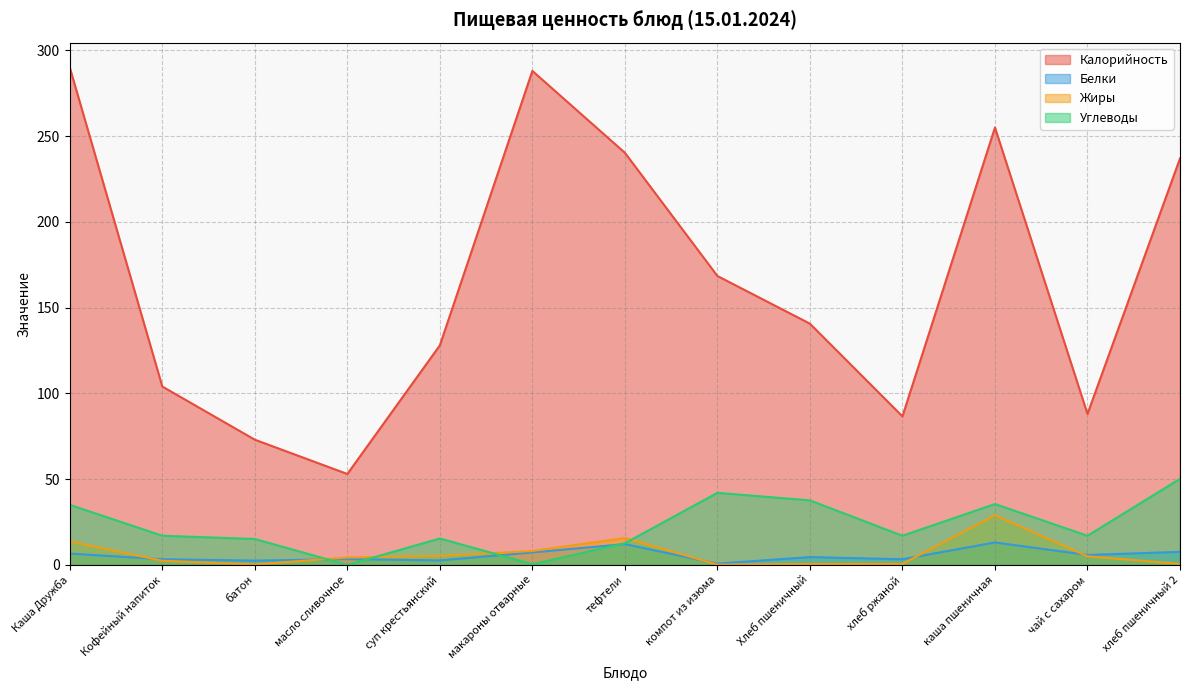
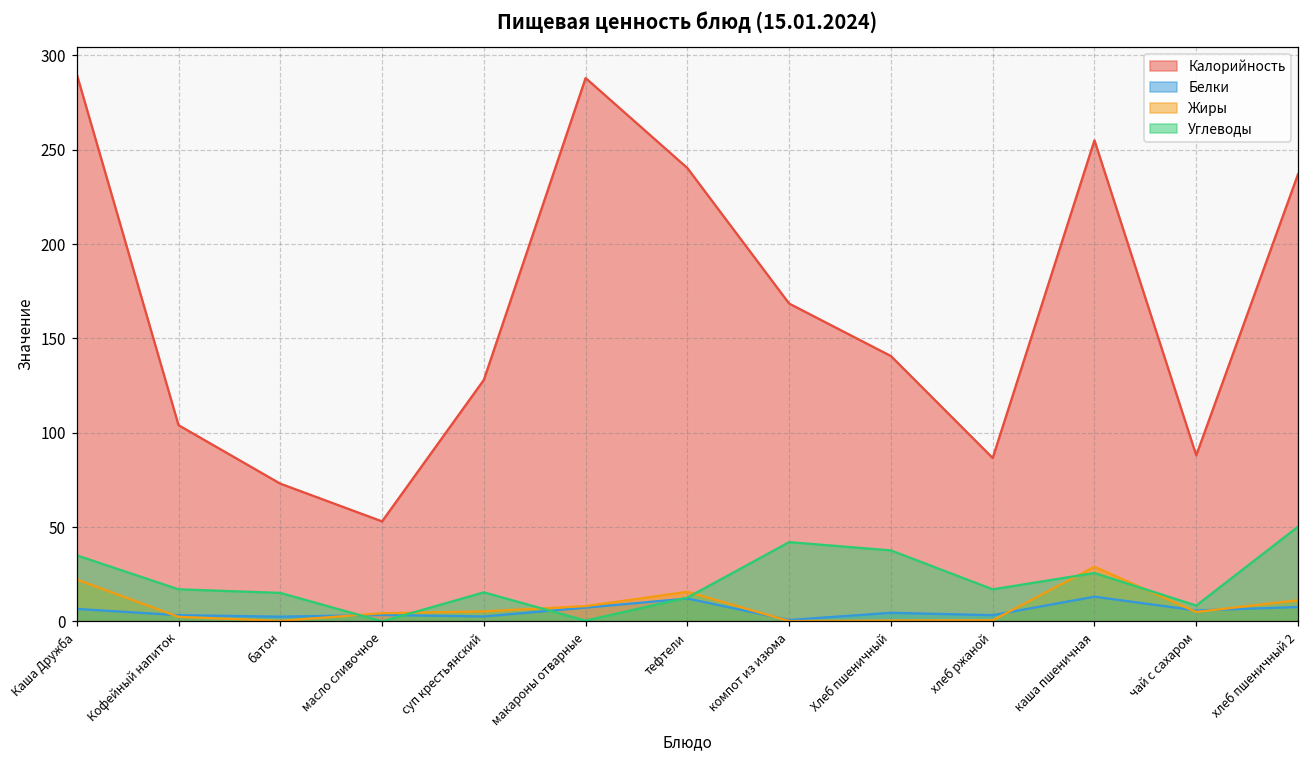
Жиры, Каша Дружба: 14 -> 22
Углеводы, каша пшеничная: 35 -> 26
Углеводы, чай с сахаром: 17 -> 8
Жиры, хлеб пшеничный 2: 1 -> 11
